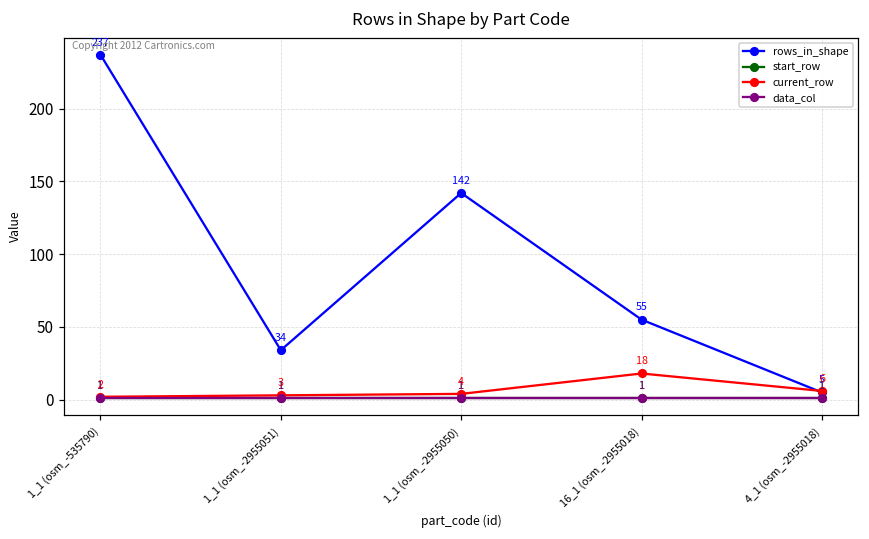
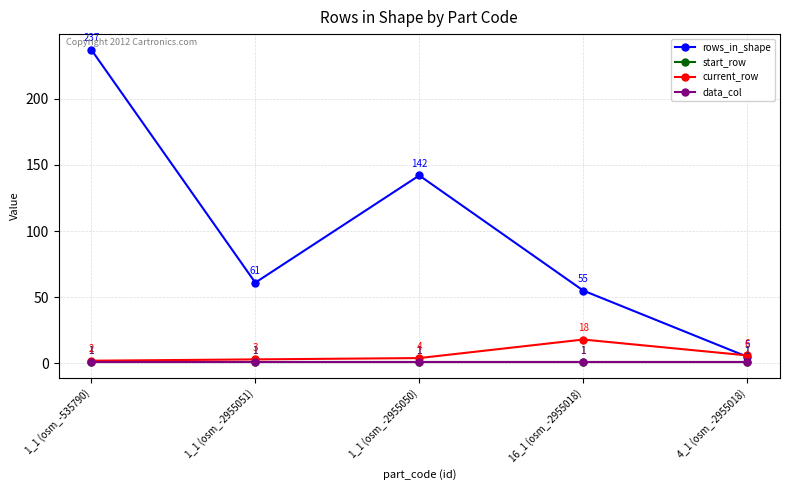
rows_in_shape, 1_1 (osm_-2955051): 34 -> 61
